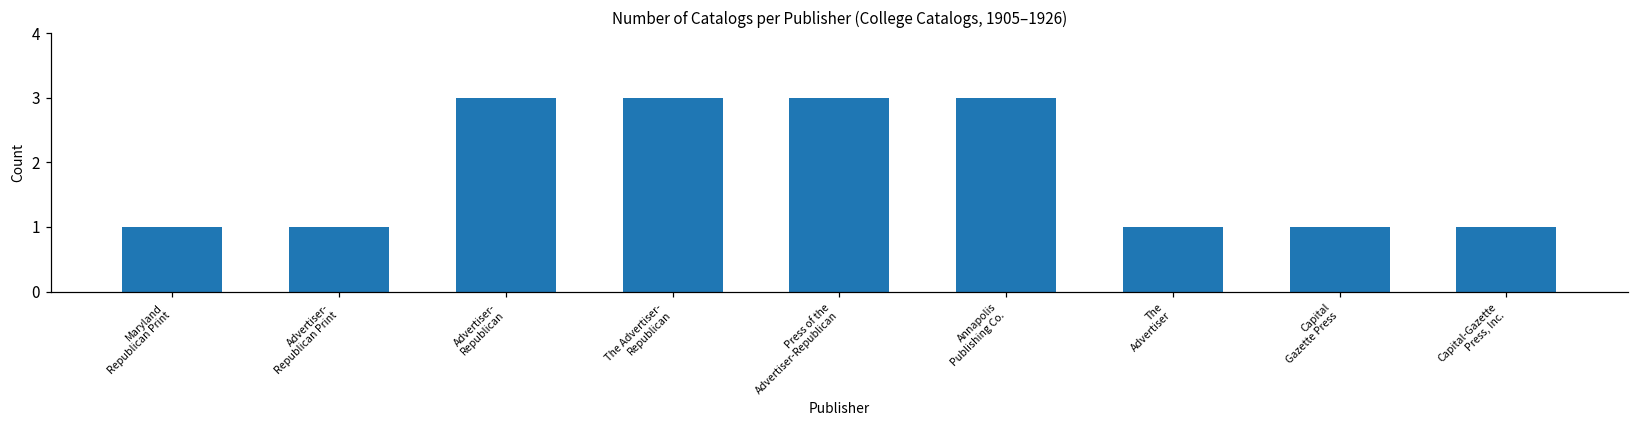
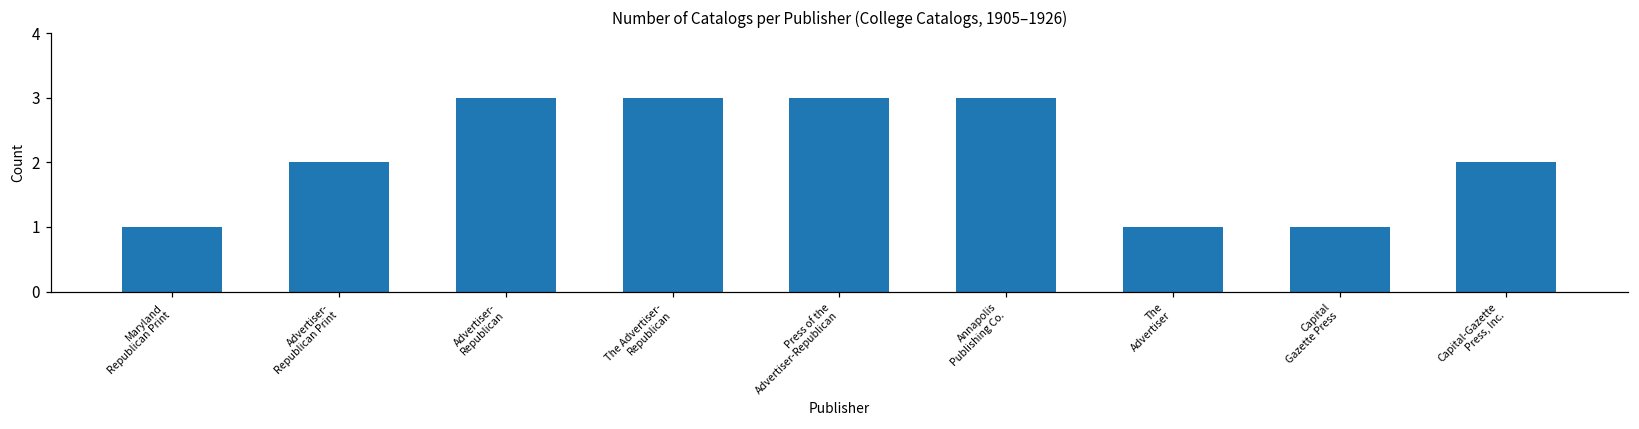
Advertiser- Republican Print: 1 -> 2
Capital-Gazette Press, Inc.: 1 -> 2
